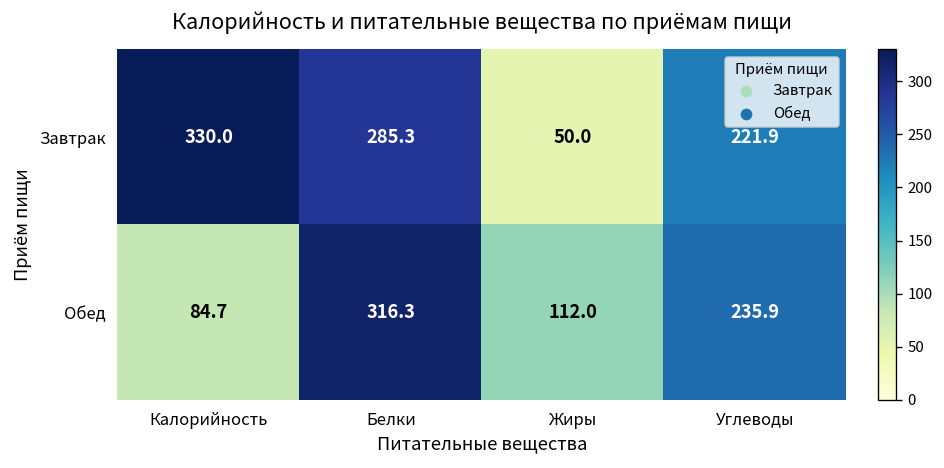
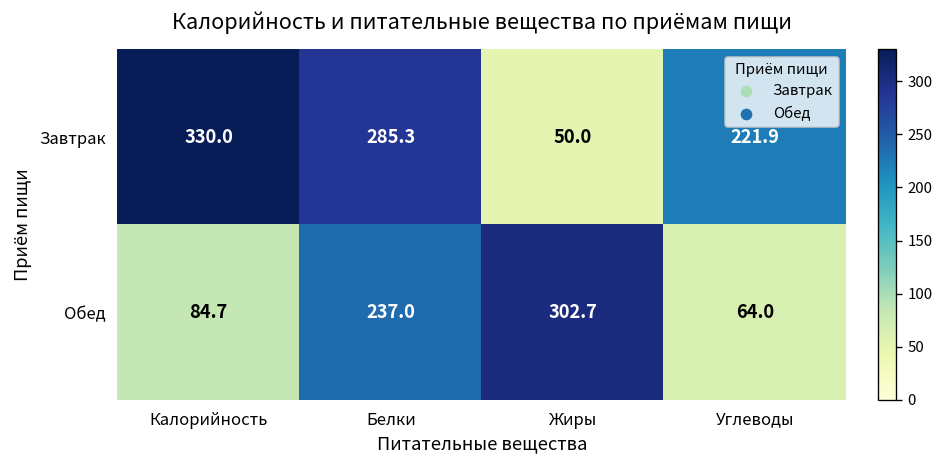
Обед, Белки: 316.3 -> 237.0
Обед, Жиры: 112.0 -> 302.7
Обед, Углеводы: 235.9 -> 64.0
